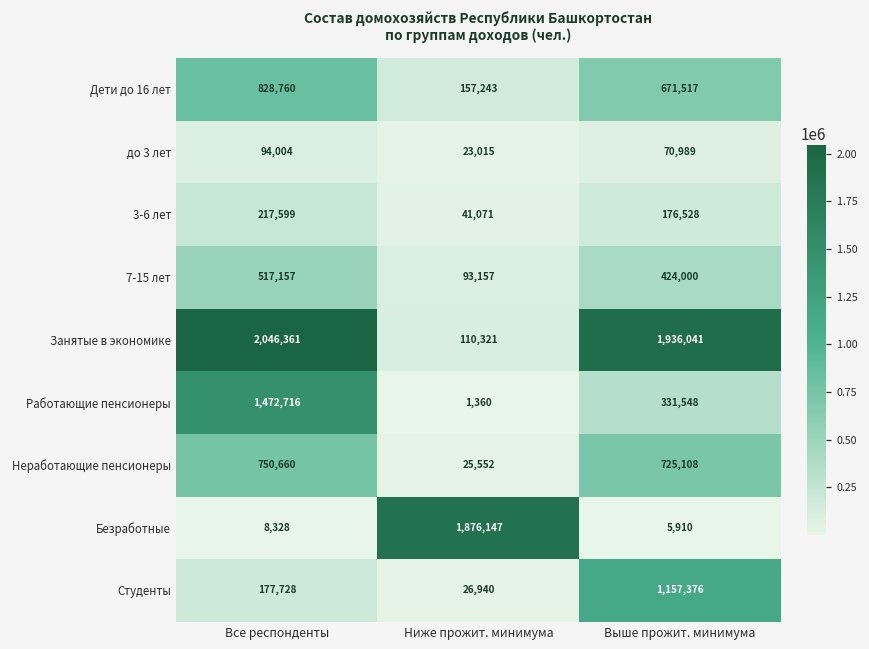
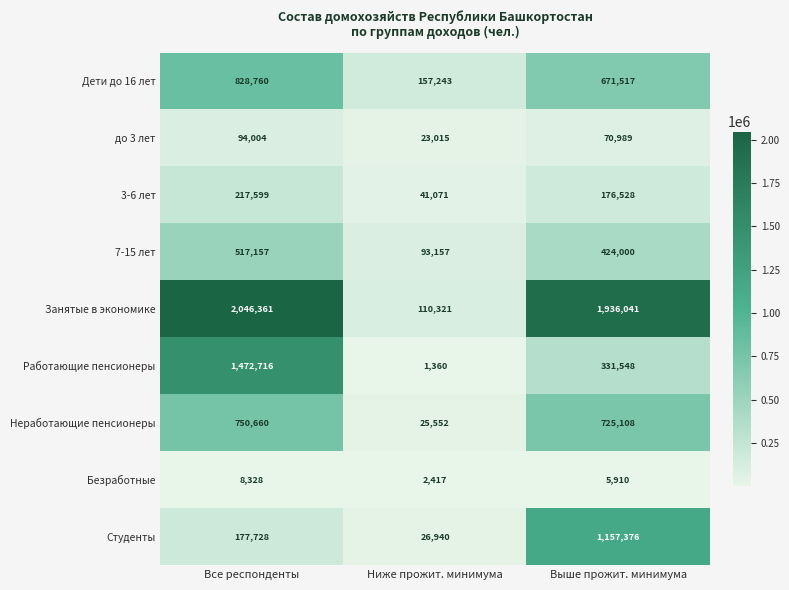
Безработные, Ниже прожит. минимума: 1,876,147 -> 2,417
